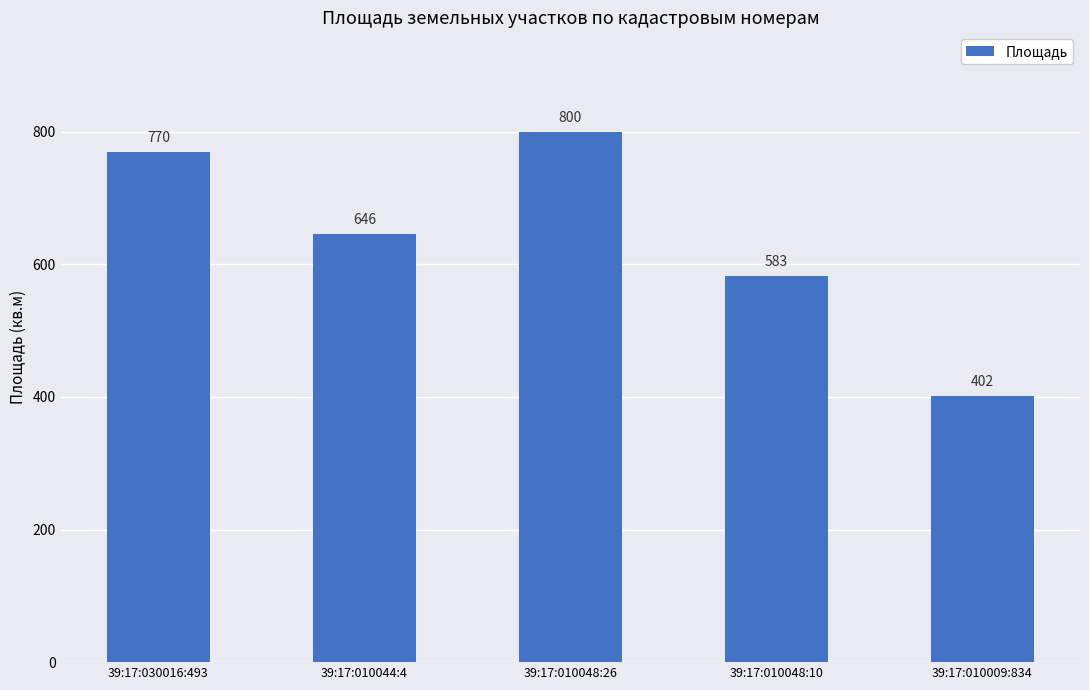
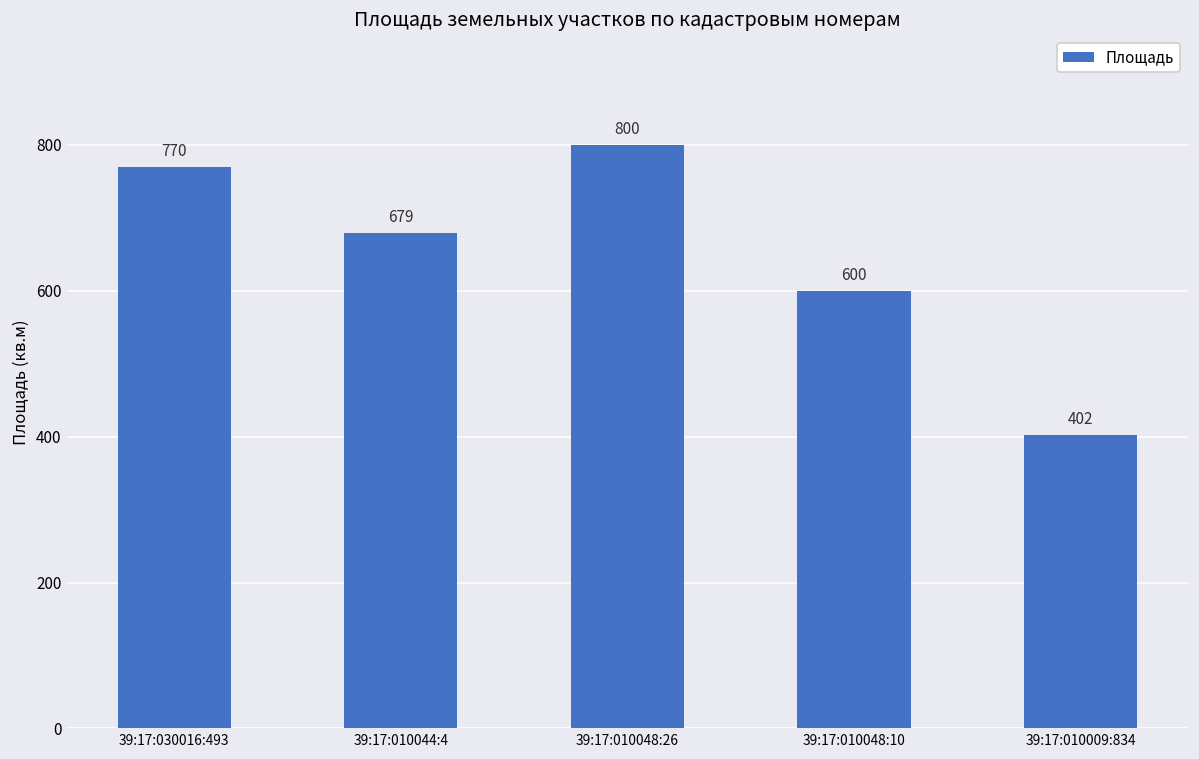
39:17:010044:4: 646 -> 679
39:17:010048:10: 583 -> 600
